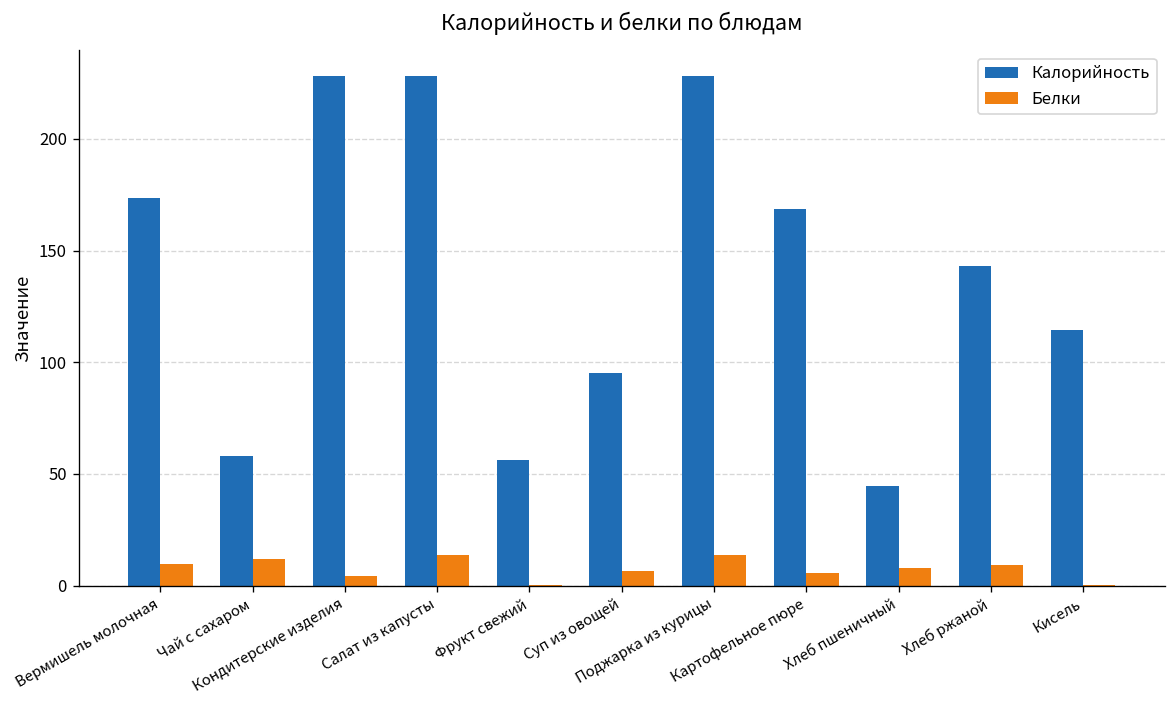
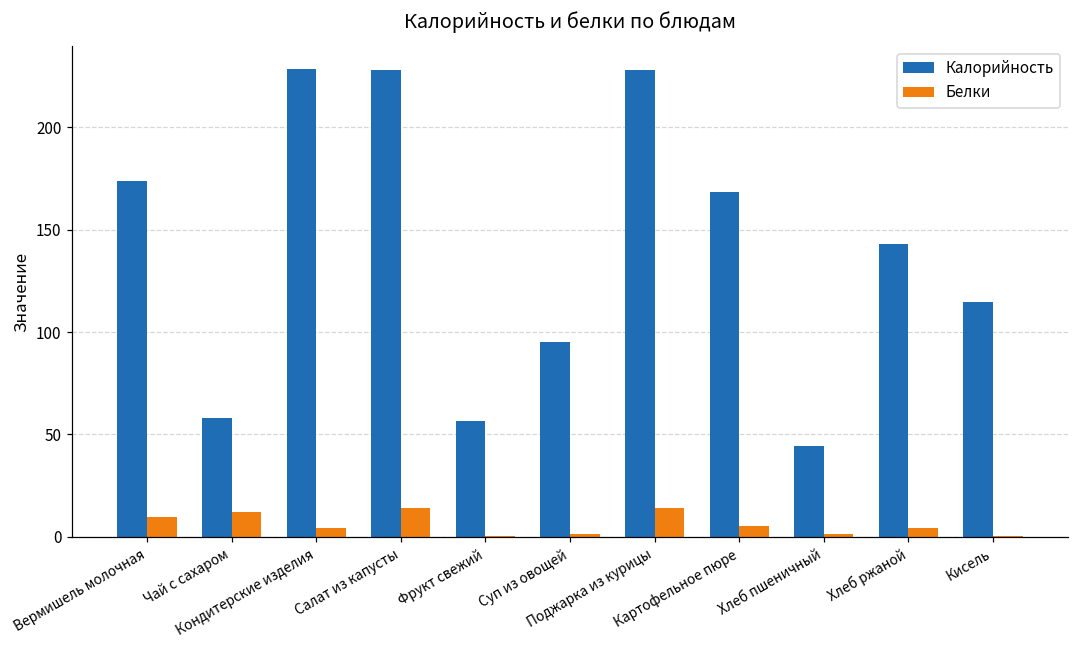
Белки, Суп из овощей: 7 -> 2
Белки, Хлеб пшеничный: 8 -> 2
Белки, Хлеб ржаной: 9 -> 4
